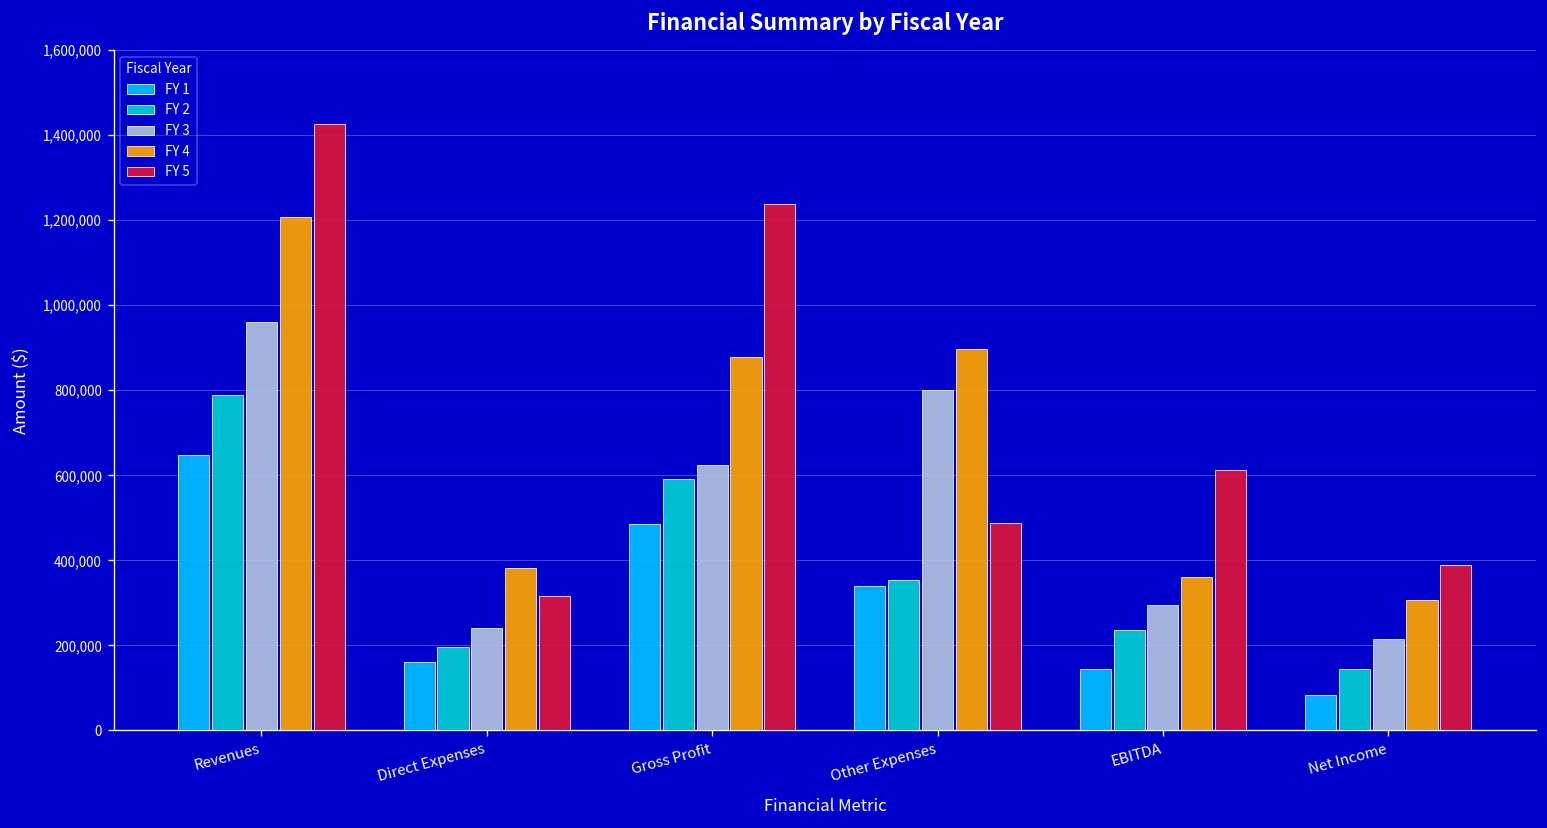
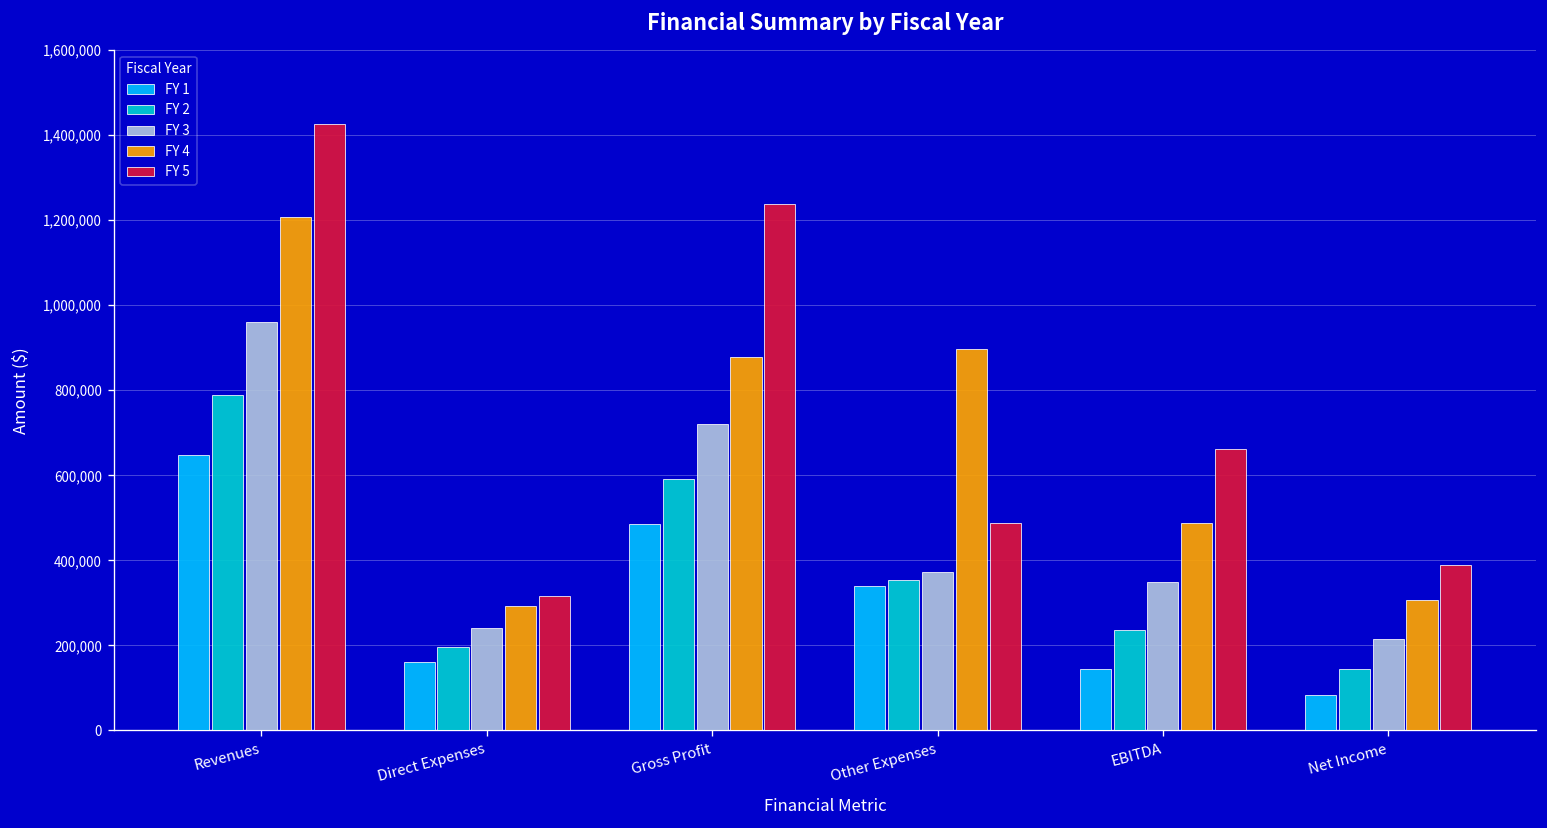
FY 4, Direct Expenses: 380,000 -> 290,000
FY 3, Gross Profit: 620,000 -> 720,000
FY 3, Other Expenses: 800,000 -> 370,000
FY 3, EBITDA: 300,000 -> 350,000
FY 4, EBITDA: 360,000 -> 490,000
FY 5, EBITDA: 610,000 -> 660,000
